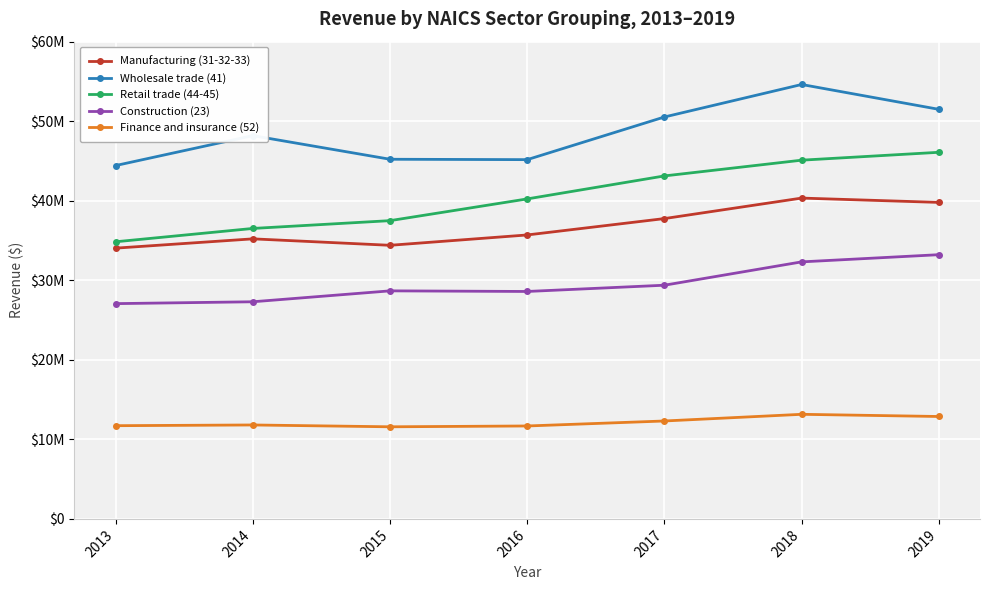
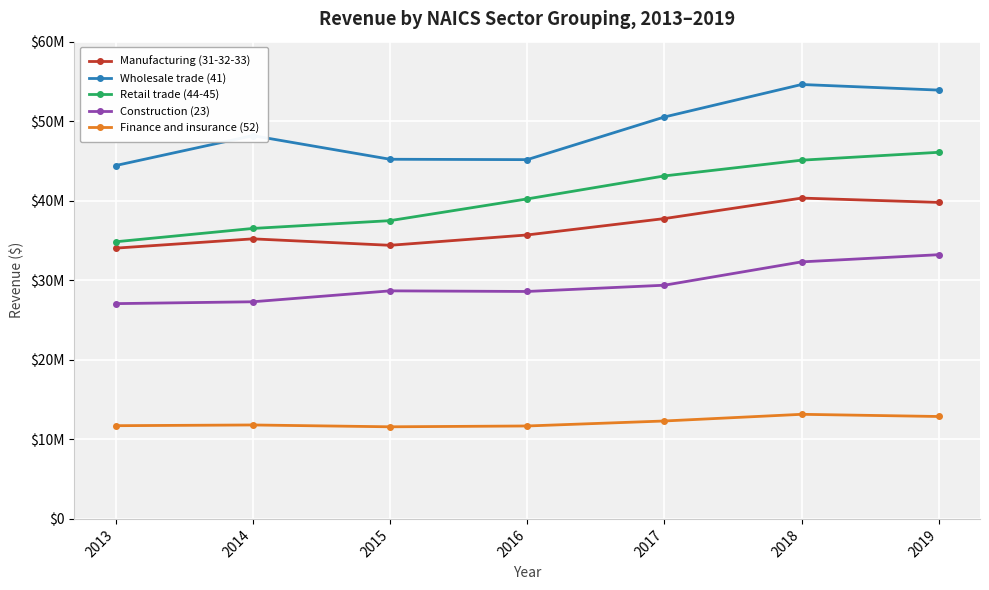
Wholesale trade (41), 2019: $51000000 -> $54000000
